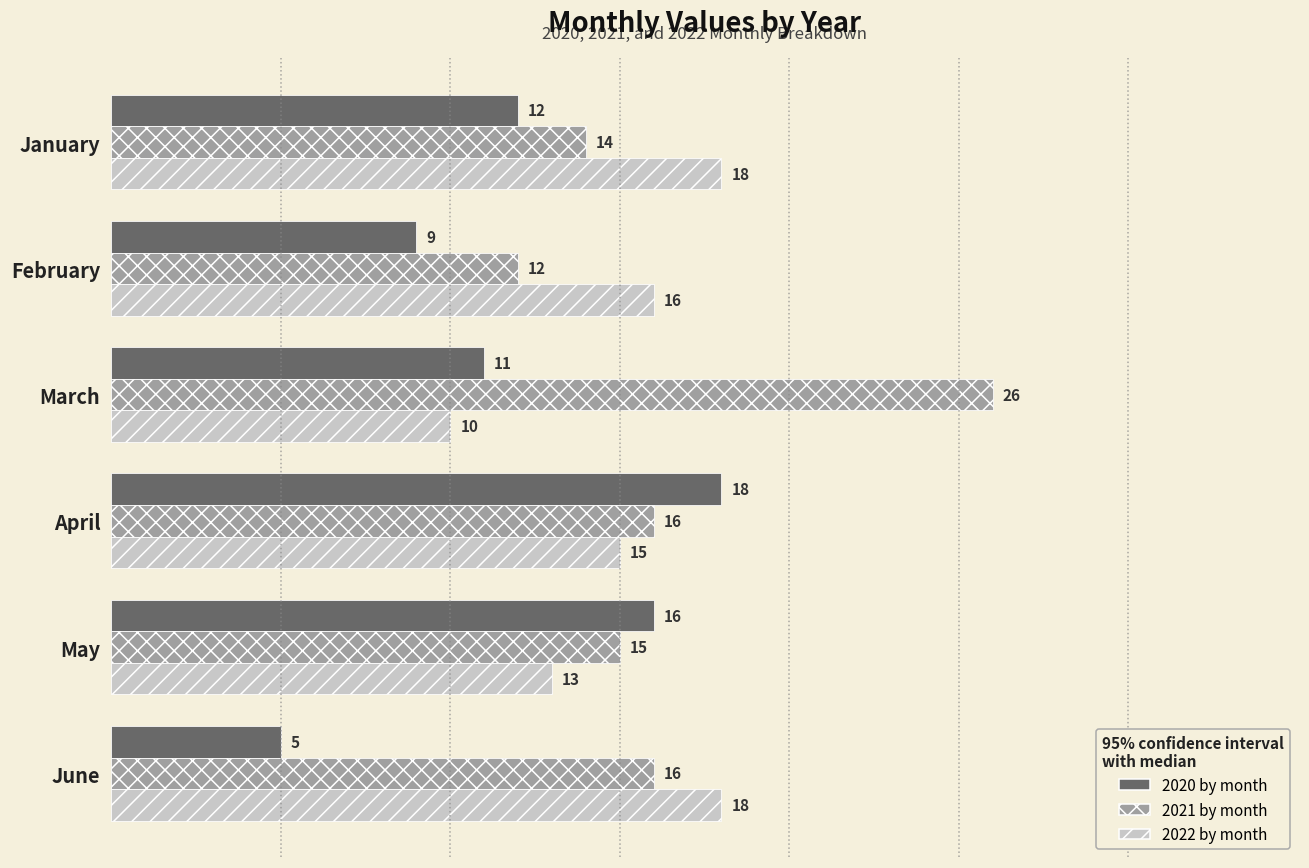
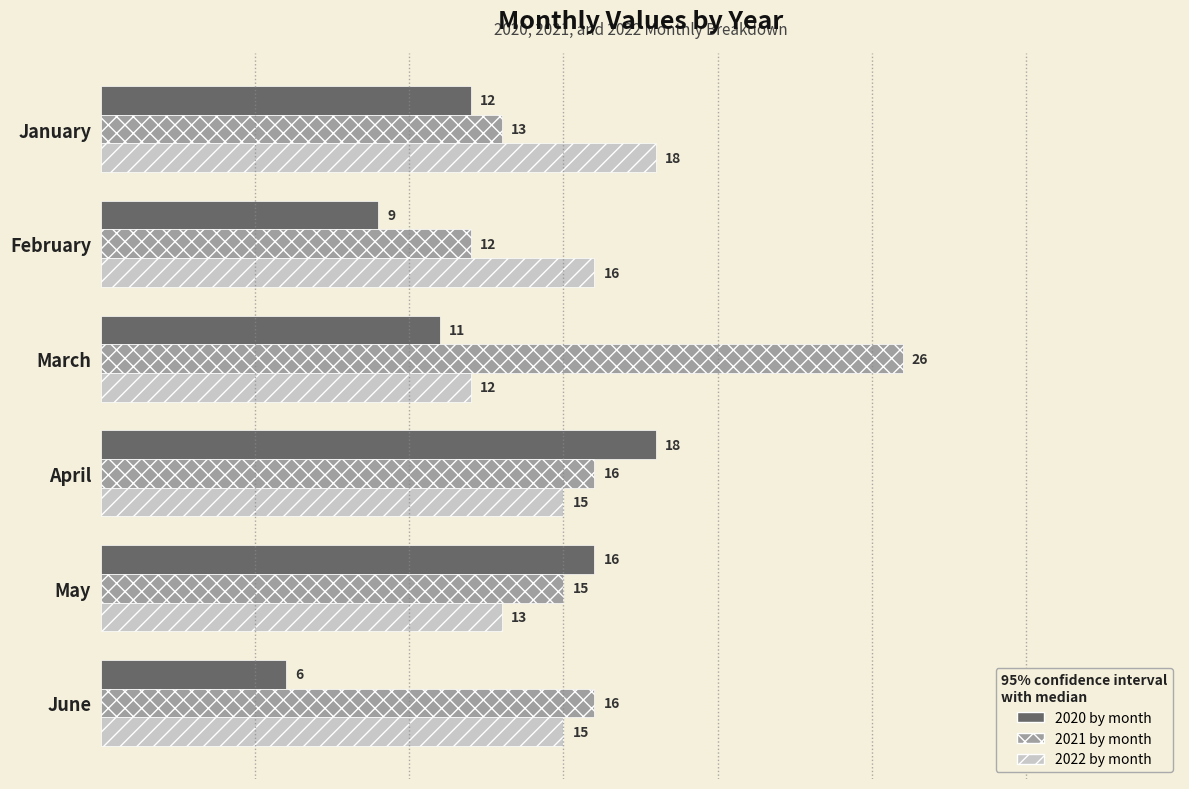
2021 by month, January: 14 -> 13
2022 by month, March: 10 -> 12
2020 by month, June: 5 -> 6
2022 by month, June: 18 -> 15
